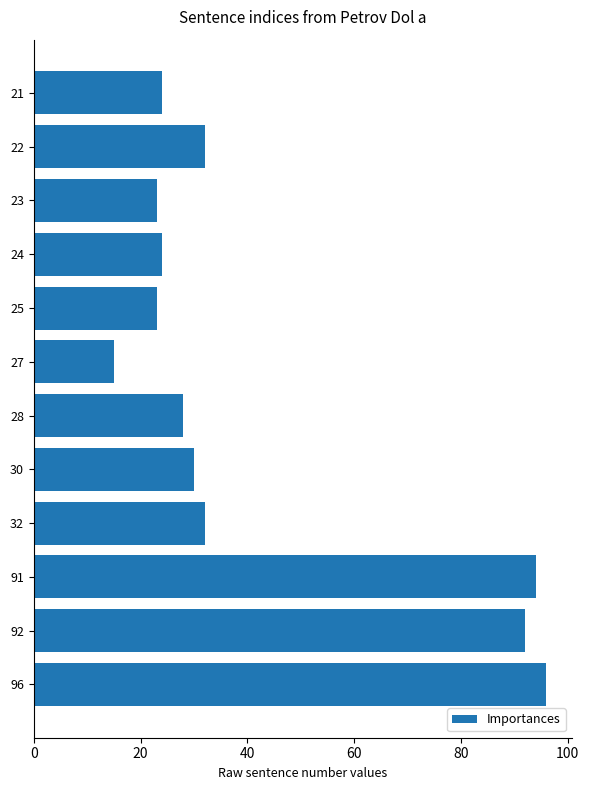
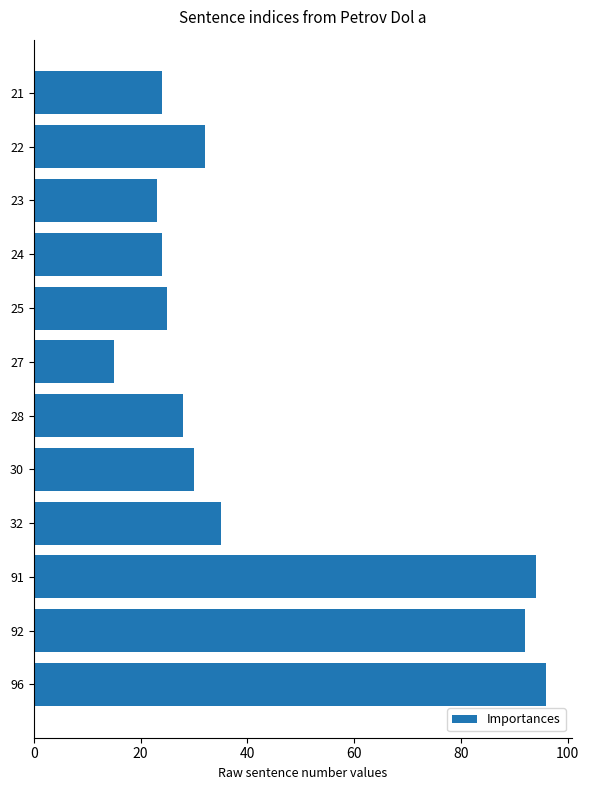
25: 23 -> 25
32: 32 -> 35
